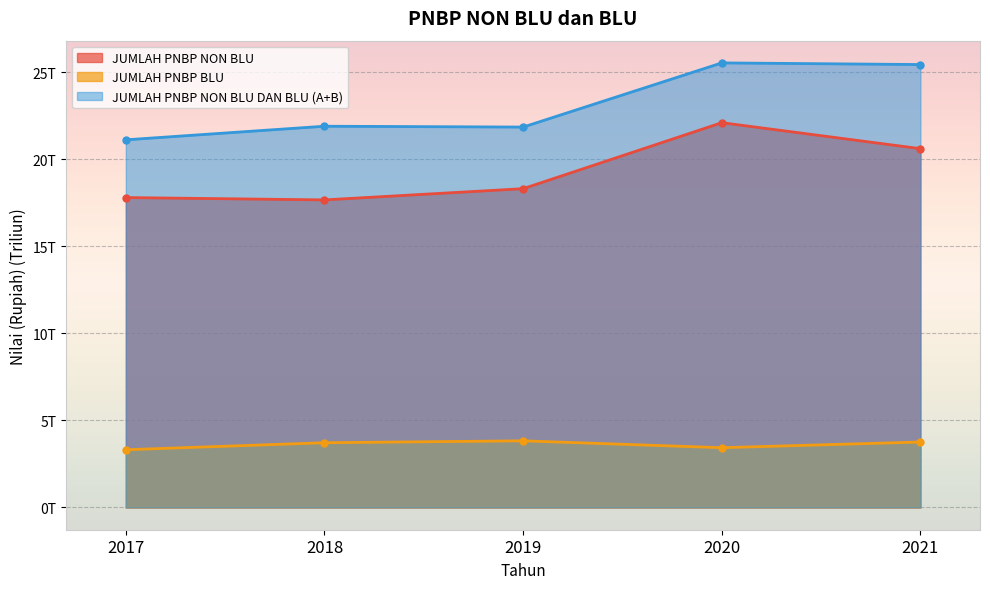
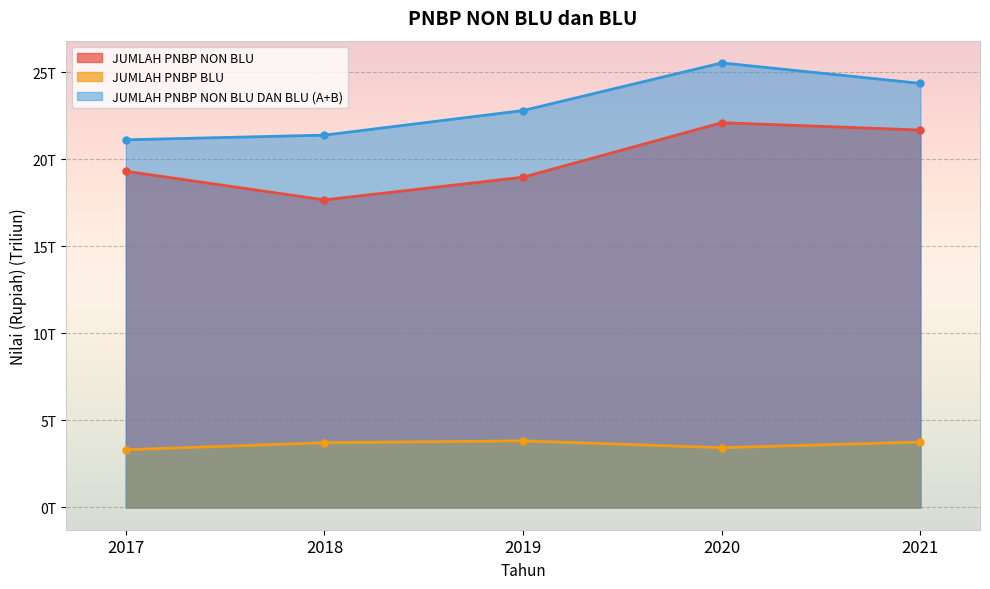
JUMLAH PNBP NON BLU, 2017: 17.8T -> 19.3T
JUMLAH PNBP NON BLU DAN BLU (A+B), 2018: 21.9T -> 21.4T
JUMLAH PNBP NON BLU, 2019: 18.3T -> 19.0T
JUMLAH PNBP NON BLU DAN BLU (A+B), 2019: 21.9T -> 22.8T
JUMLAH PNBP NON BLU, 2021: 20.6T -> 21.7T
JUMLAH PNBP NON BLU DAN BLU (A+B), 2021: 25.4T -> 24.4T
